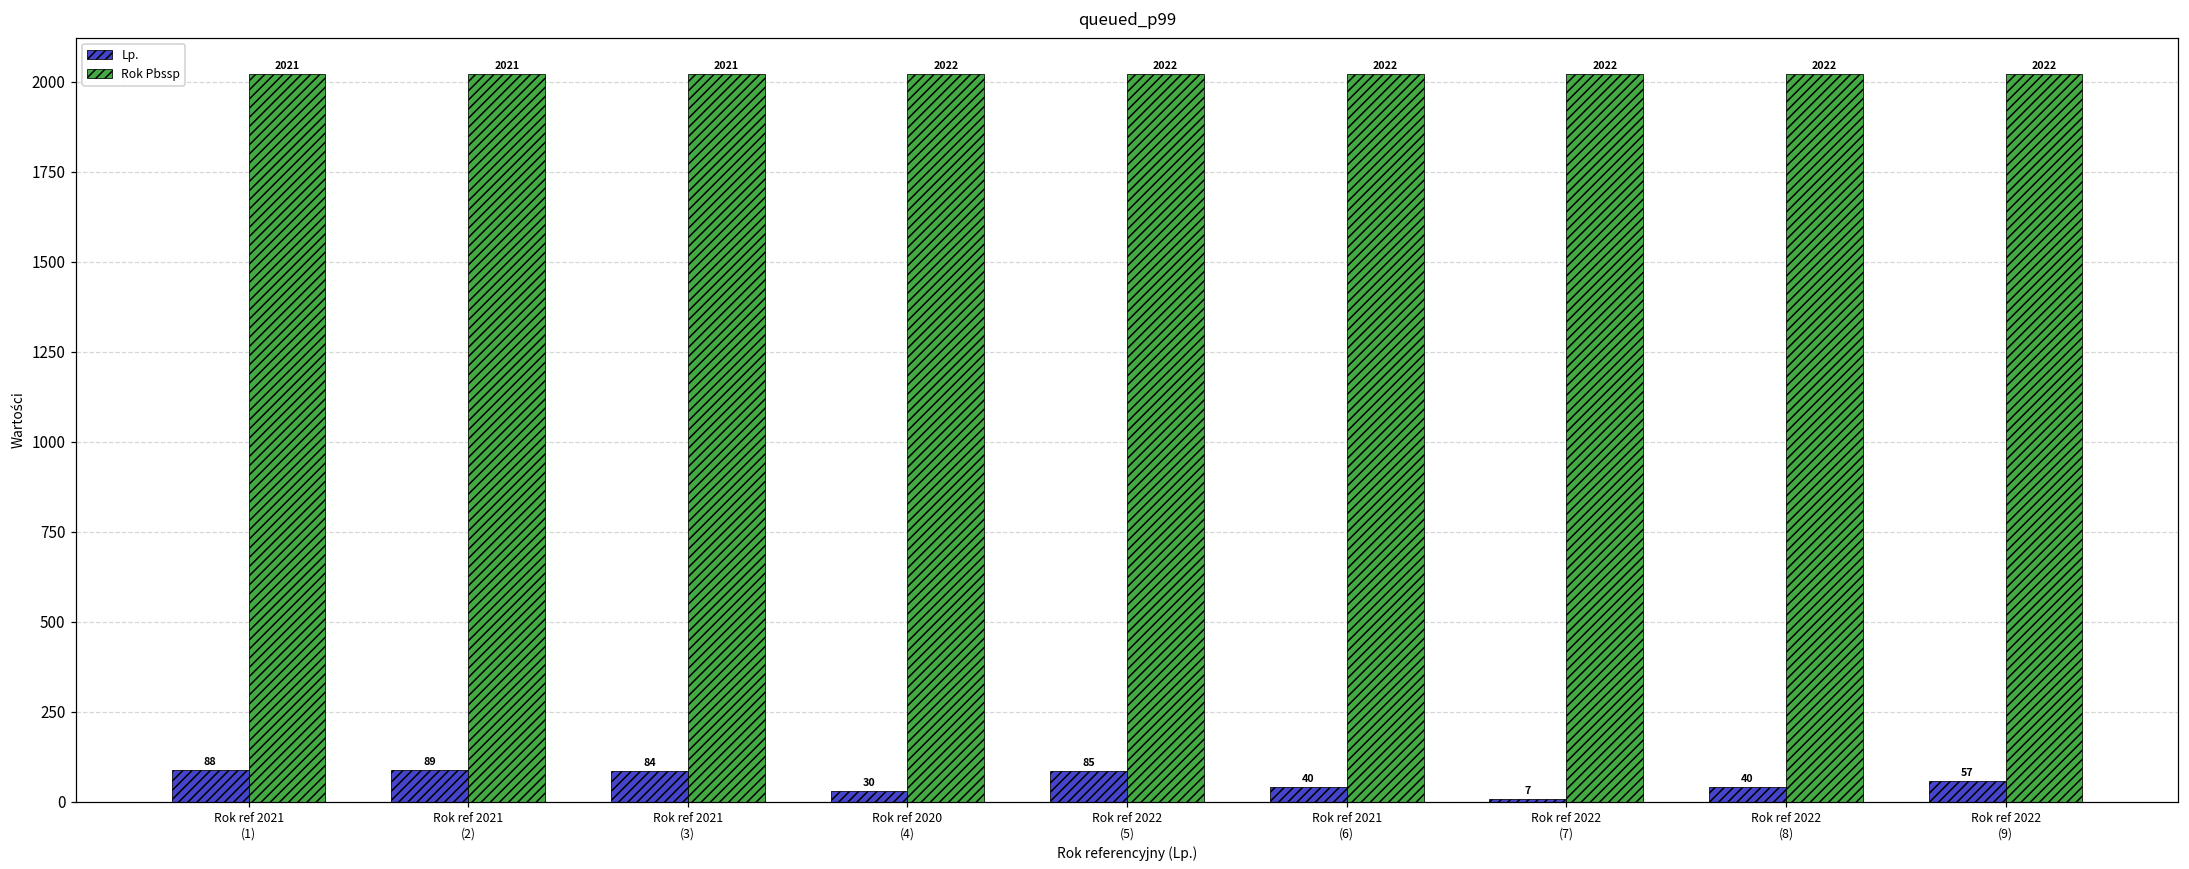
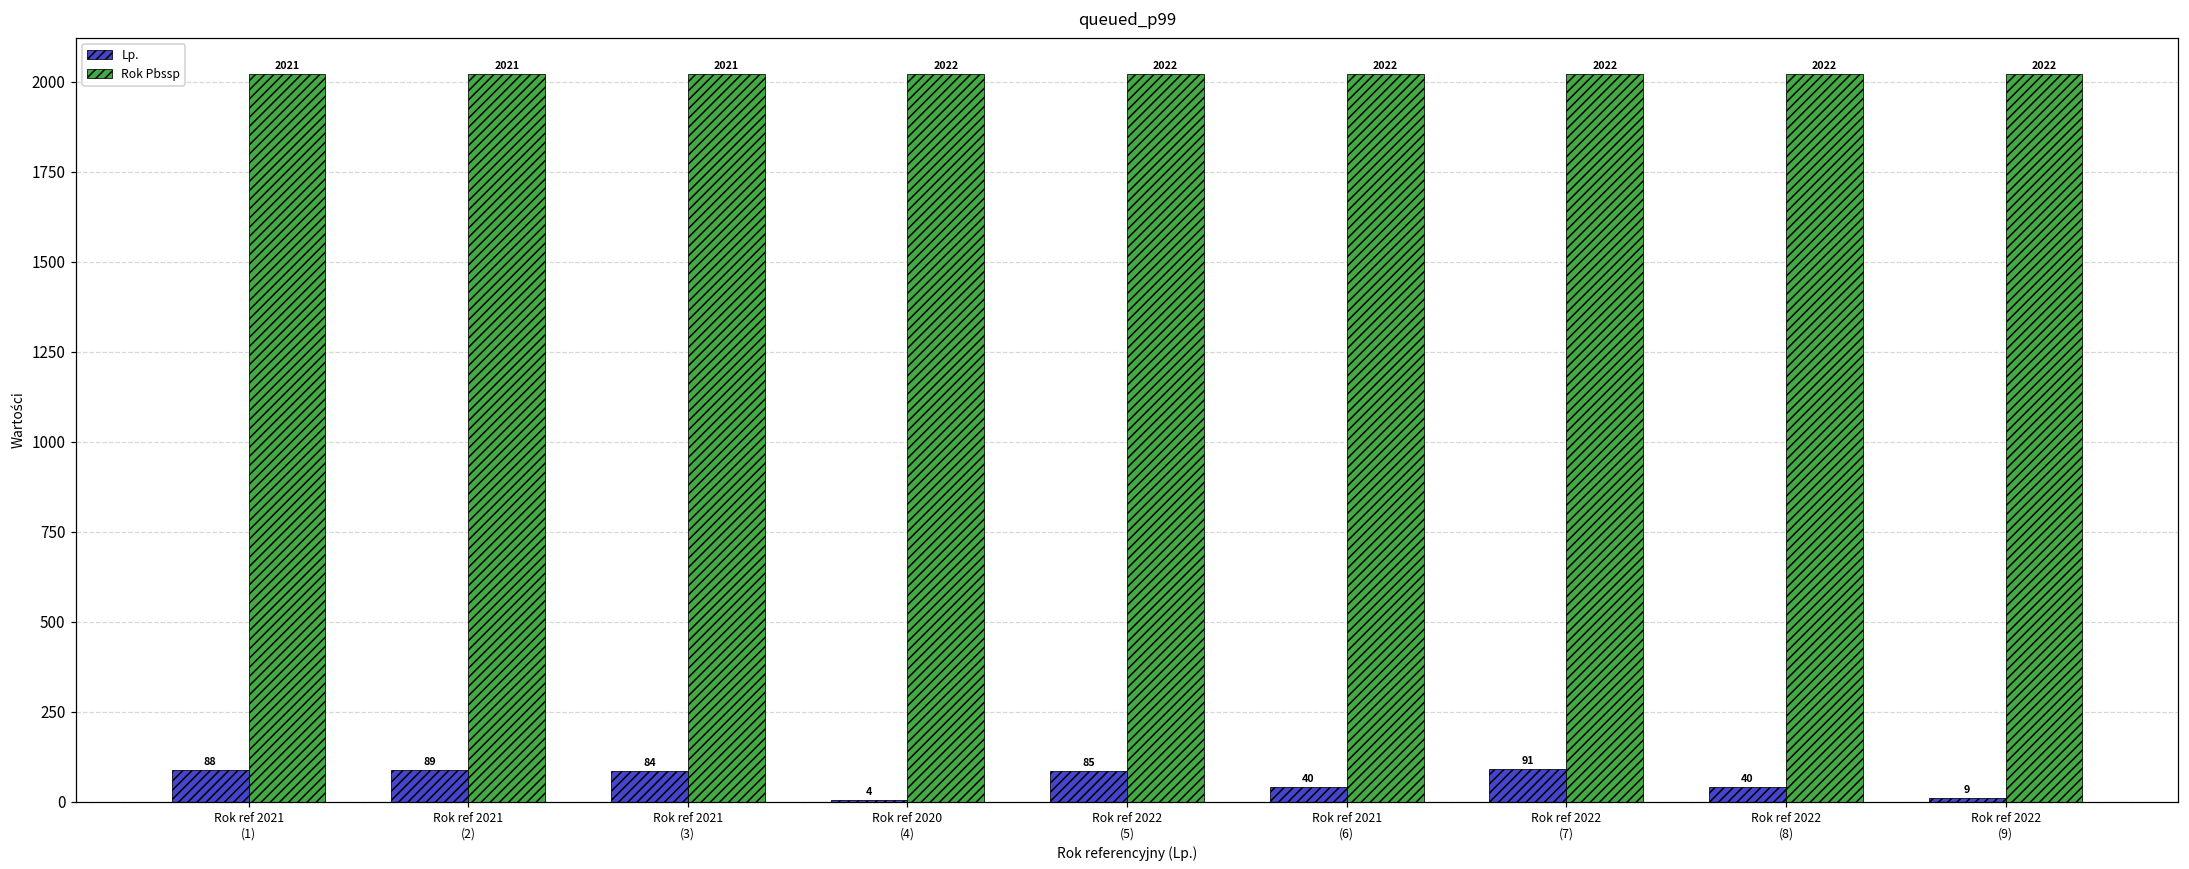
Lp., Rok ref 2020 (4): 30 -> 4
Lp., Rok ref 2022 (7): 7 -> 91
Lp., Rok ref 2022 (9): 57 -> 9
